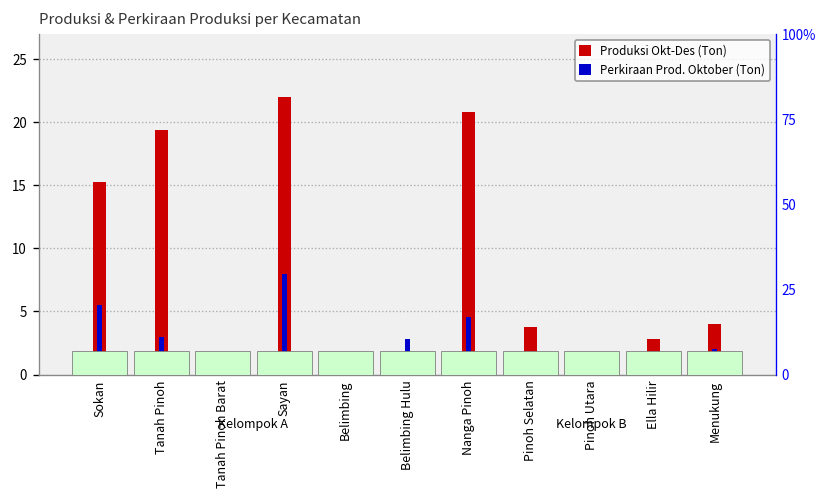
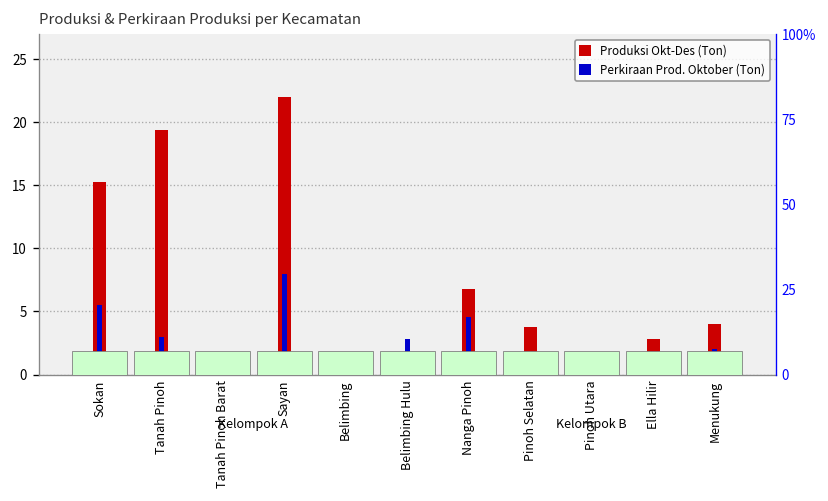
Produksi Okt-Des (Ton), Nanga Pinoh: 20.8 -> 6.8
